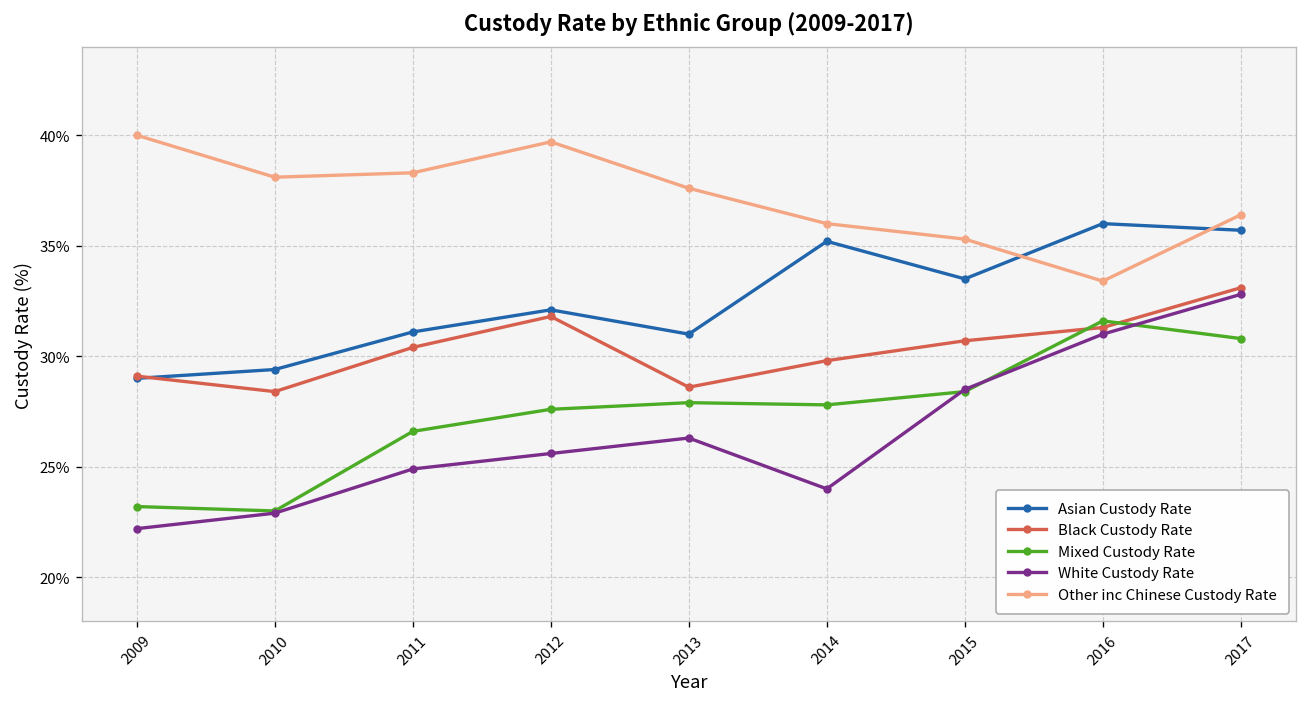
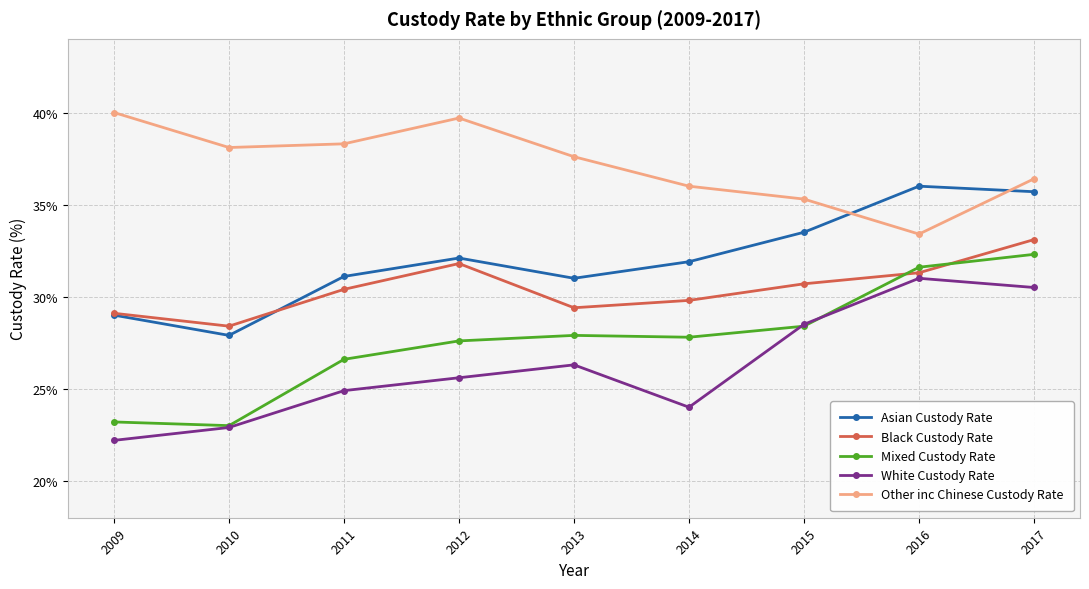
Asian Custody Rate, 2010: 29.4% -> 27.9%
Black Custody Rate, 2013: 28.6% -> 29.4%
Asian Custody Rate, 2014: 35.2% -> 31.9%
Mixed Custody Rate, 2017: 30.8% -> 32.3%
White Custody Rate, 2017: 32.8% -> 30.5%
